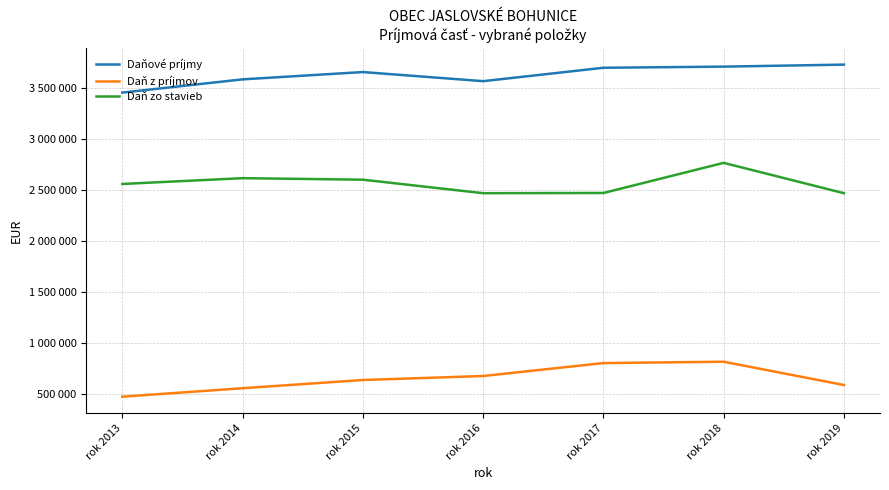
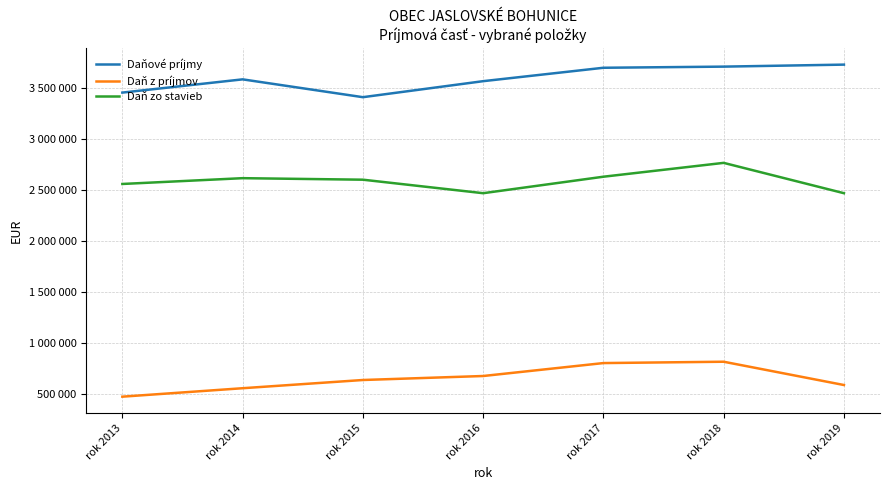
Daňové príjmy, rok 2015: 3660000 -> 3410000
Daň zo stavieb, rok 2017: 2470000 -> 2630000
